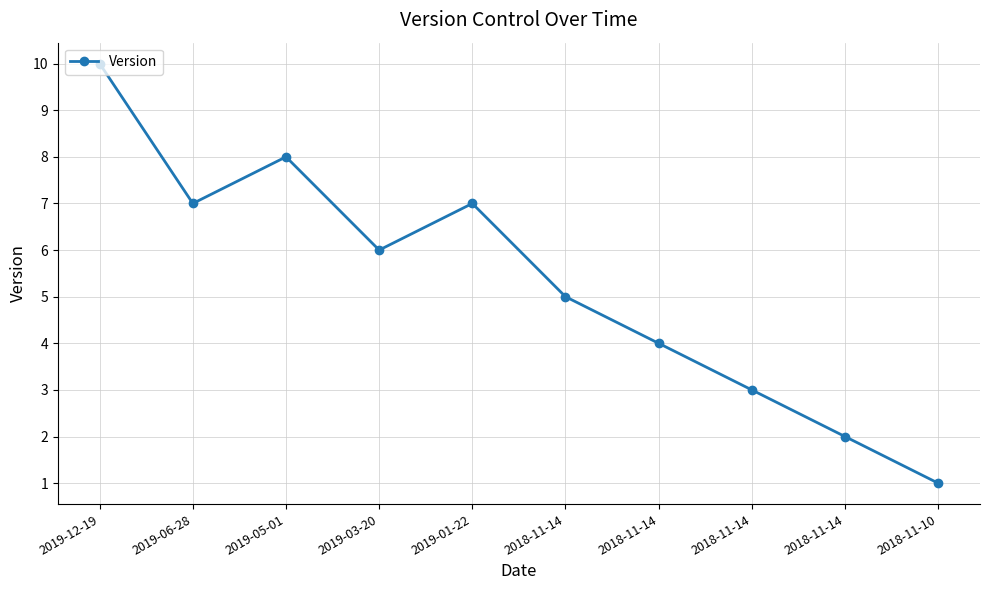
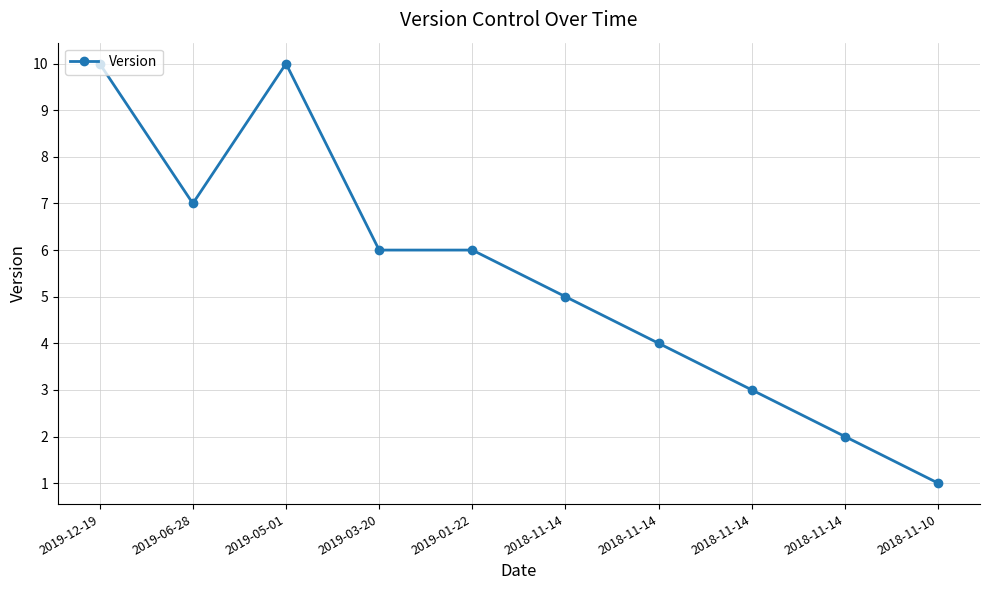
2019-05-01: 8 -> 10
2019-01-22: 7 -> 6
